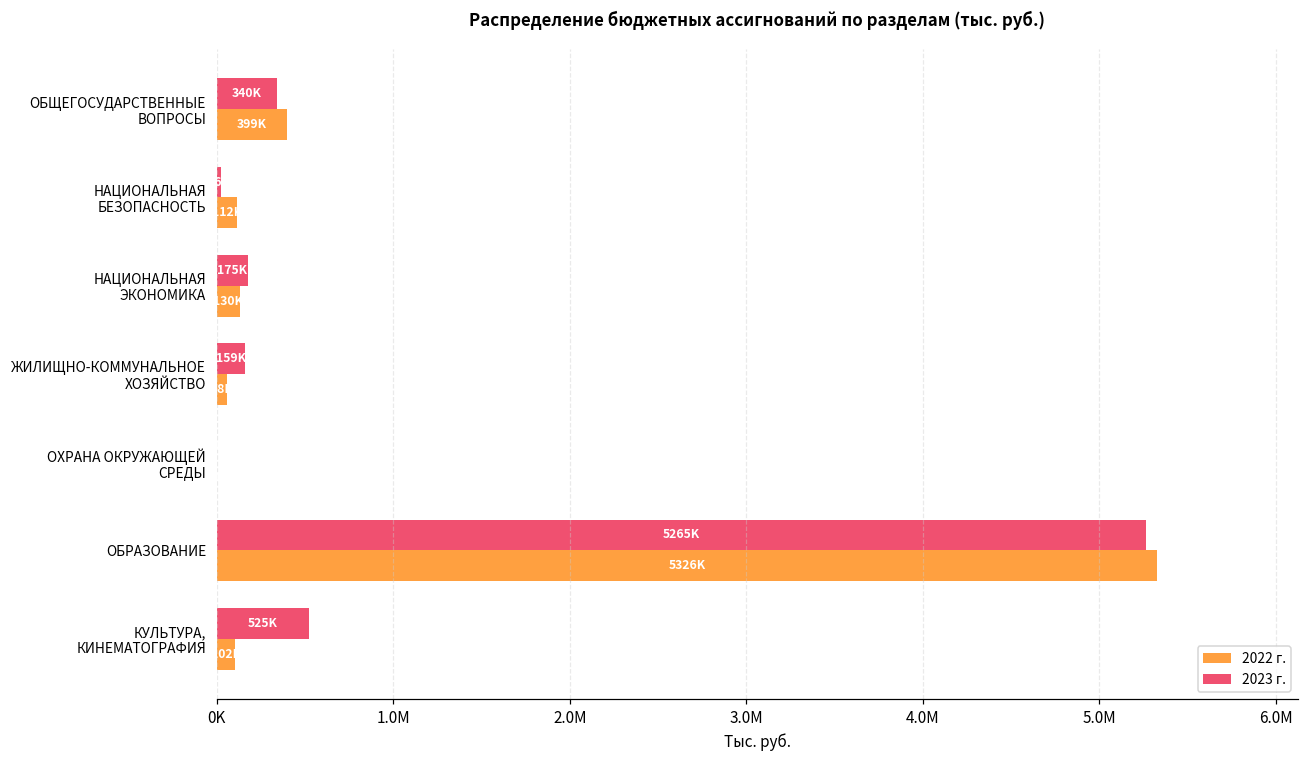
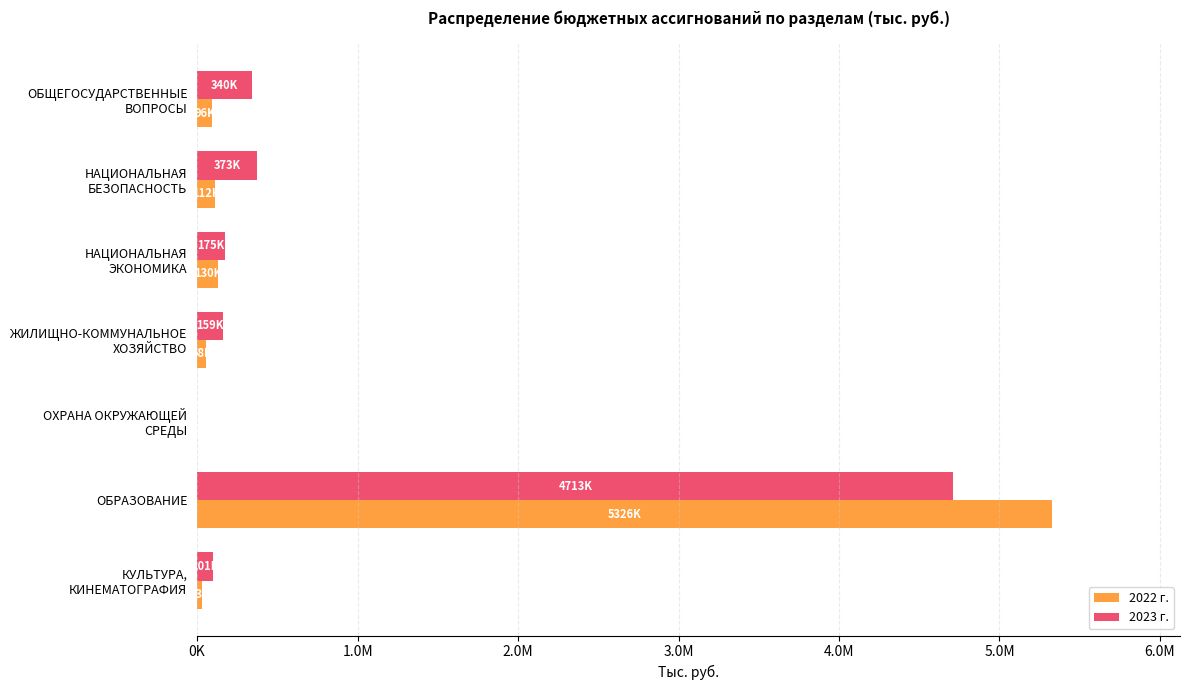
2022 г., ОБЩЕГОСУДАРСТВЕННЫЕ ВОПРОСЫ: 399K -> 96K
2023 г., НАЦИОНАЛЬНАЯ БЕЗОПАСНОСТЬ: 30000 -> 370000
2023 г., ОБРАЗОВАНИЕ: 5265K -> 4713K
2023 г., КУЛЬТУРА, КИНЕМАТОГРАФИЯ: 525K -> 101K
2022 г., КУЛЬТУРА, КИНЕМАТОГРАФИЯ: 100000 -> 30000
